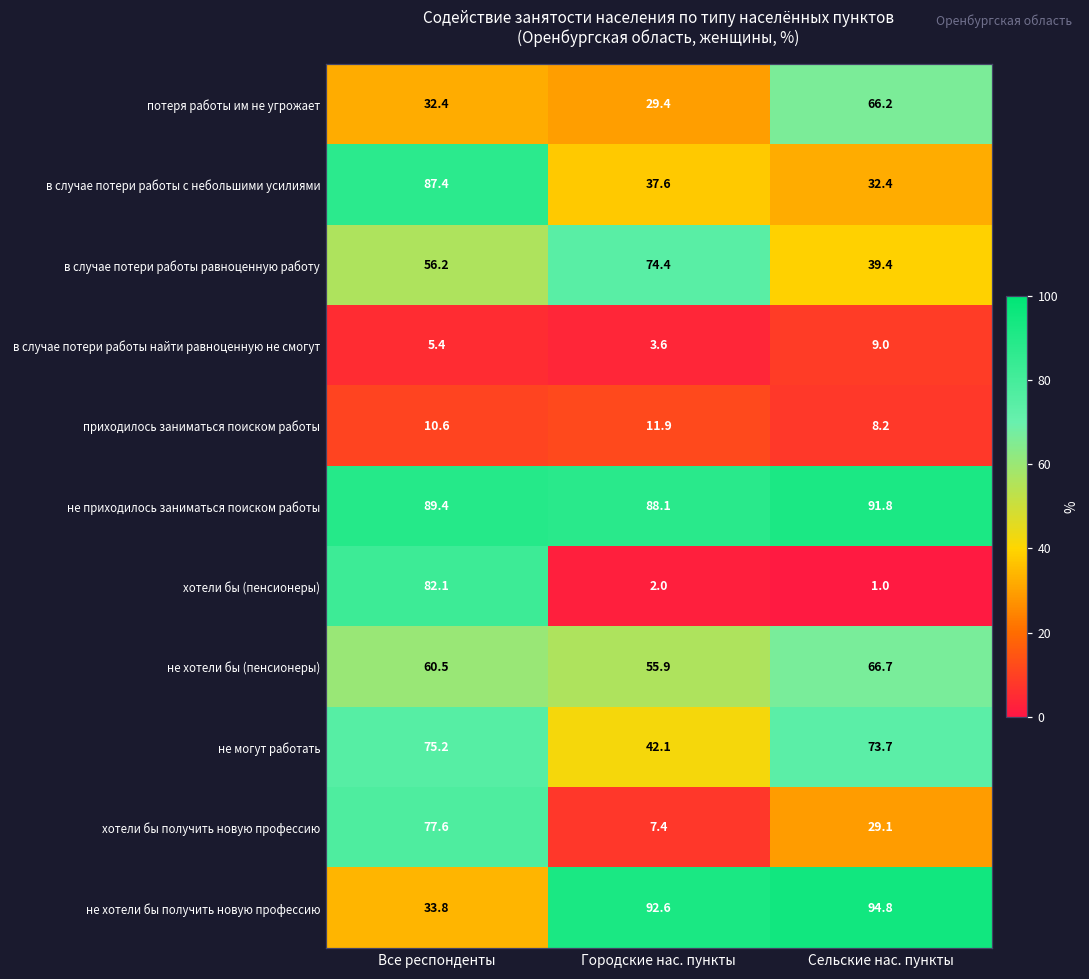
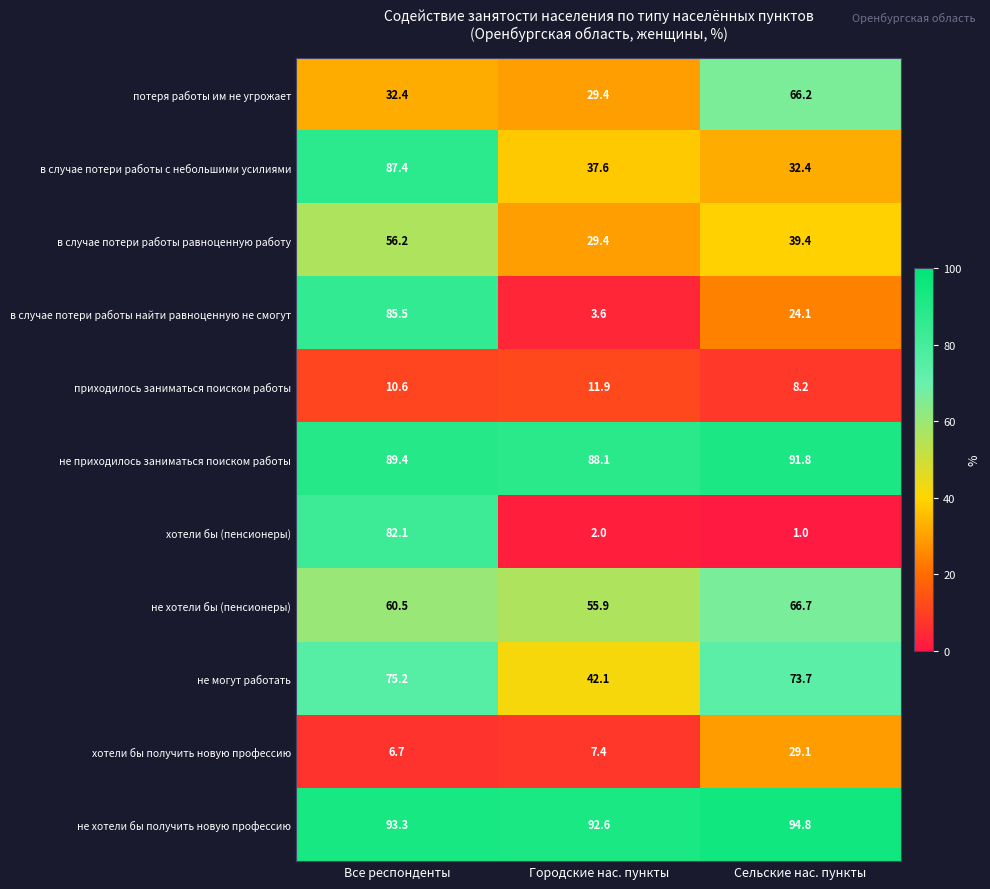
в случае потери работы равноценную работу, Городские нас. пункты: 74.4 -> 29.4
в случае потери работы найти равноценную не смогут, Все респонденты: 5.4 -> 85.5
в случае потери работы найти равноценную не смогут, Сельские нас. пункты: 9.0 -> 24.1
хотели бы получить новую профессию, Все респонденты: 77.6 -> 6.7
не хотели бы получить новую профессию, Все респонденты: 33.8 -> 93.3
